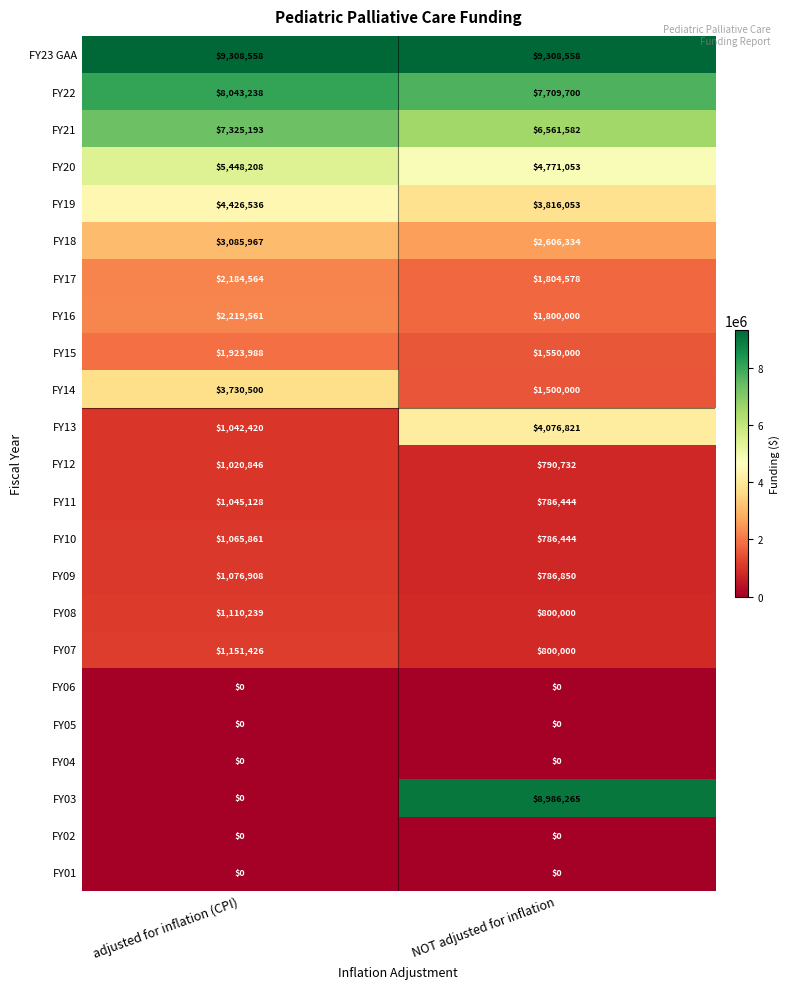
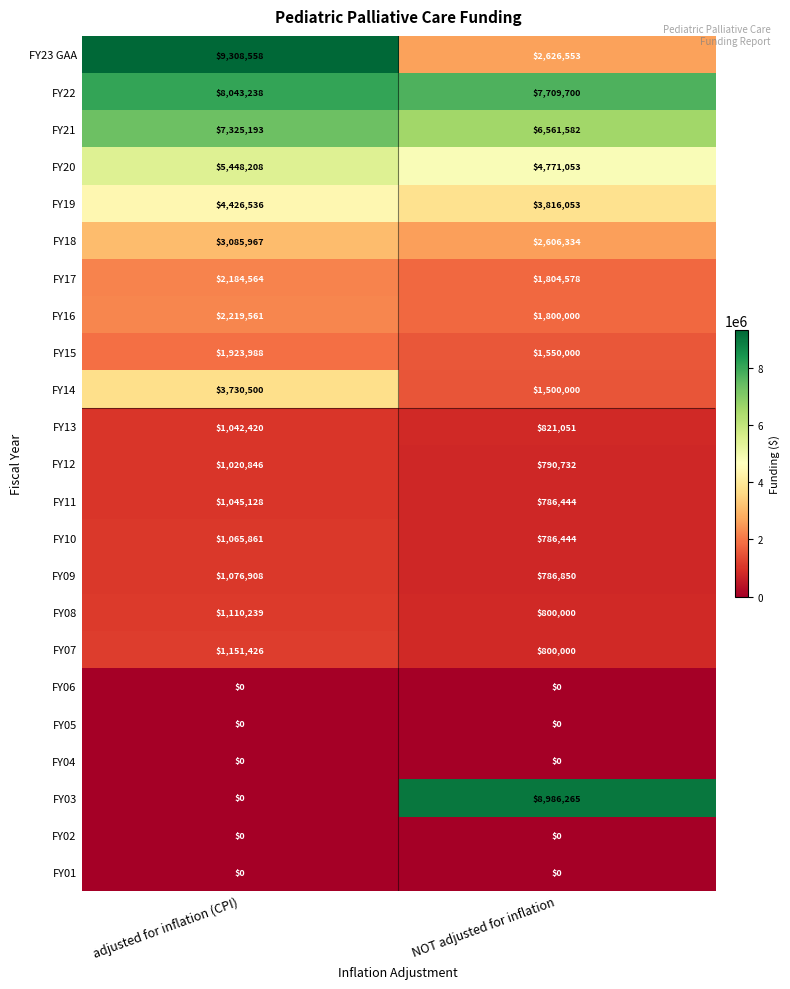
FY23 GAA, NOT adjusted for inflation: $9,308,558 -> $2,626,553
FY13, NOT adjusted for inflation: $4,076,821 -> $821,051
